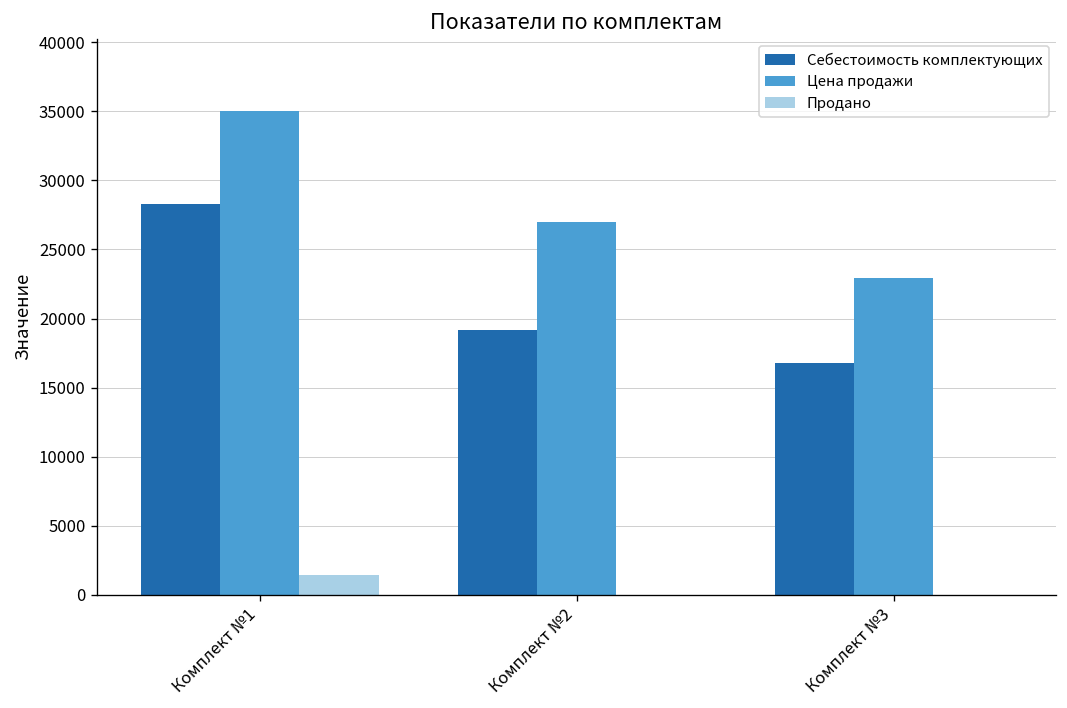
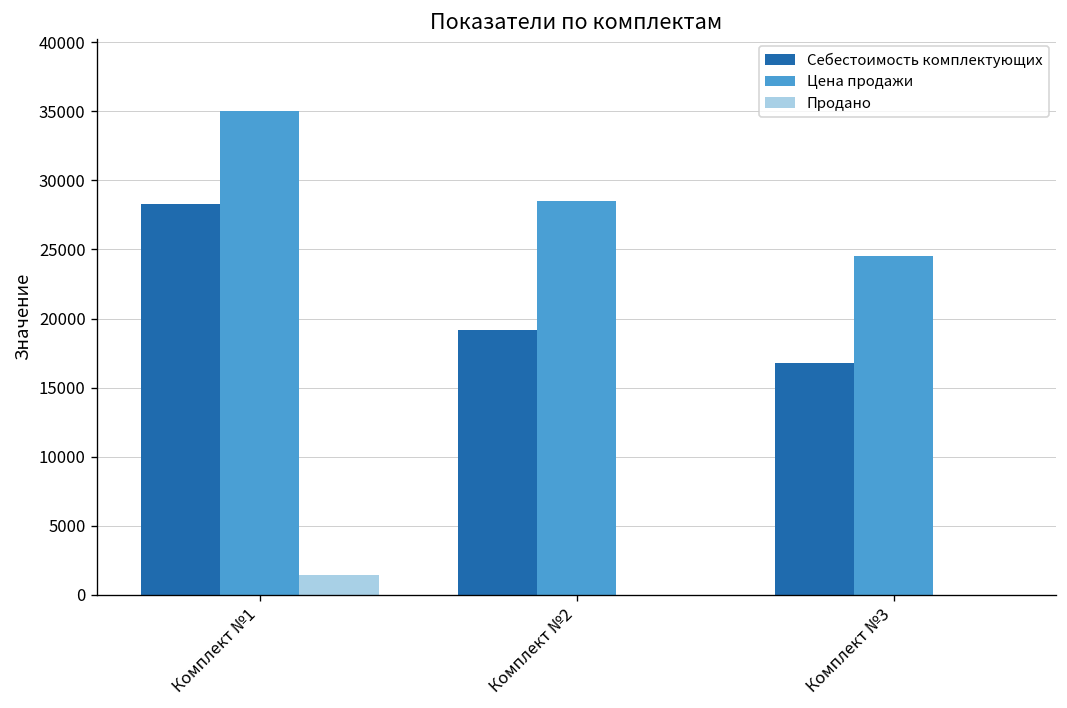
Цена продажи, Комплект №2: 27000 -> 28500
Цена продажи, Комплект №3: 22900 -> 24500
